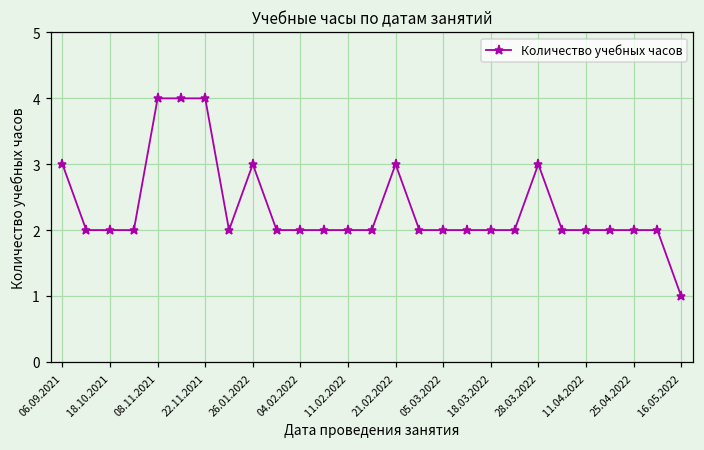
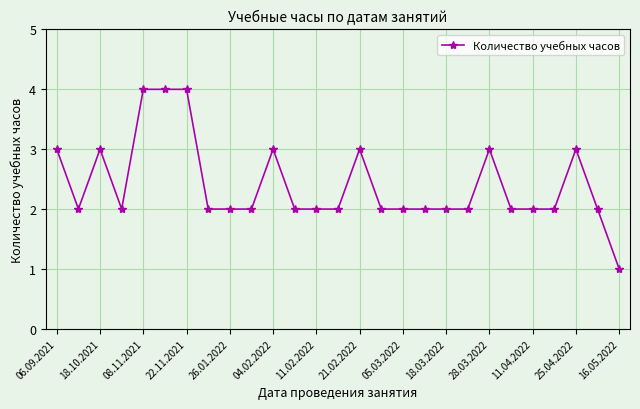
18.10.2021: 2 -> 3
26.01.2022: 3 -> 2
04.02.2022: 2 -> 3
25.04.2022: 2 -> 3
